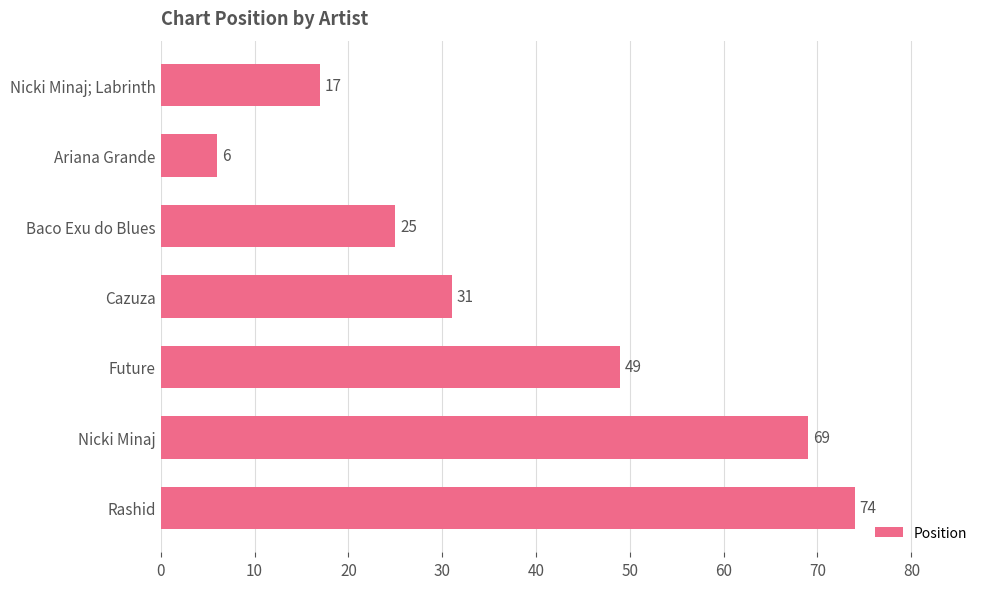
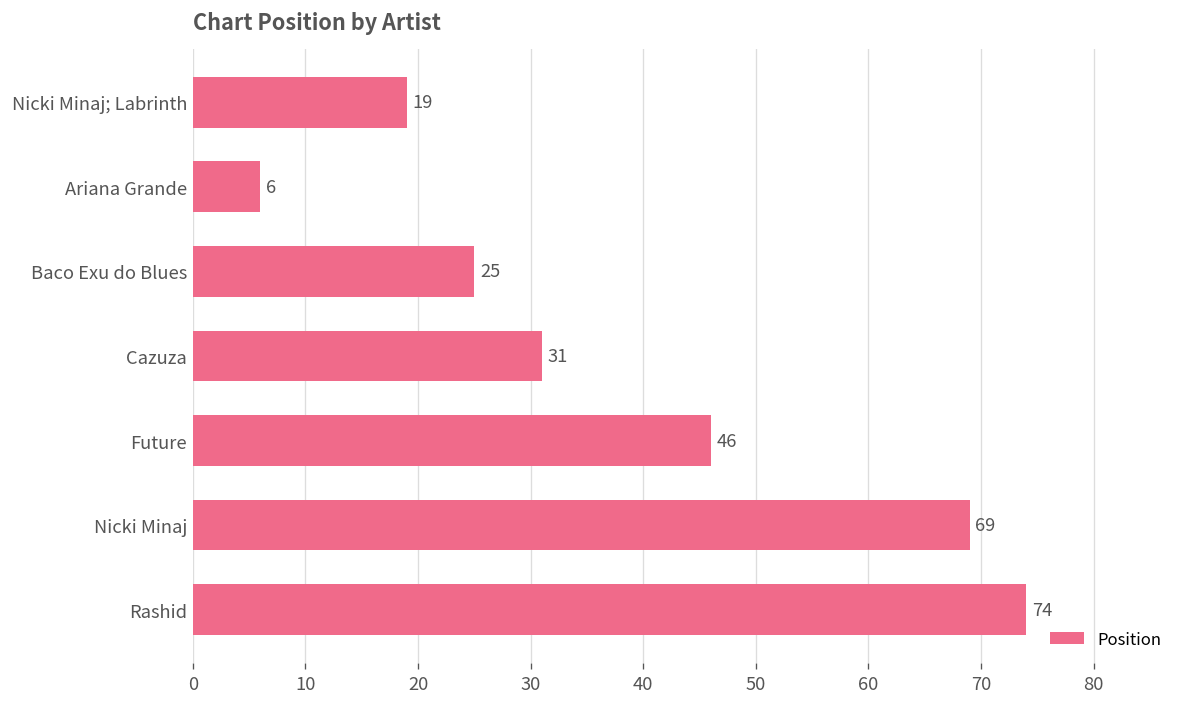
Nicki Minaj; Labrinth: 17 -> 19
Future: 49 -> 46
